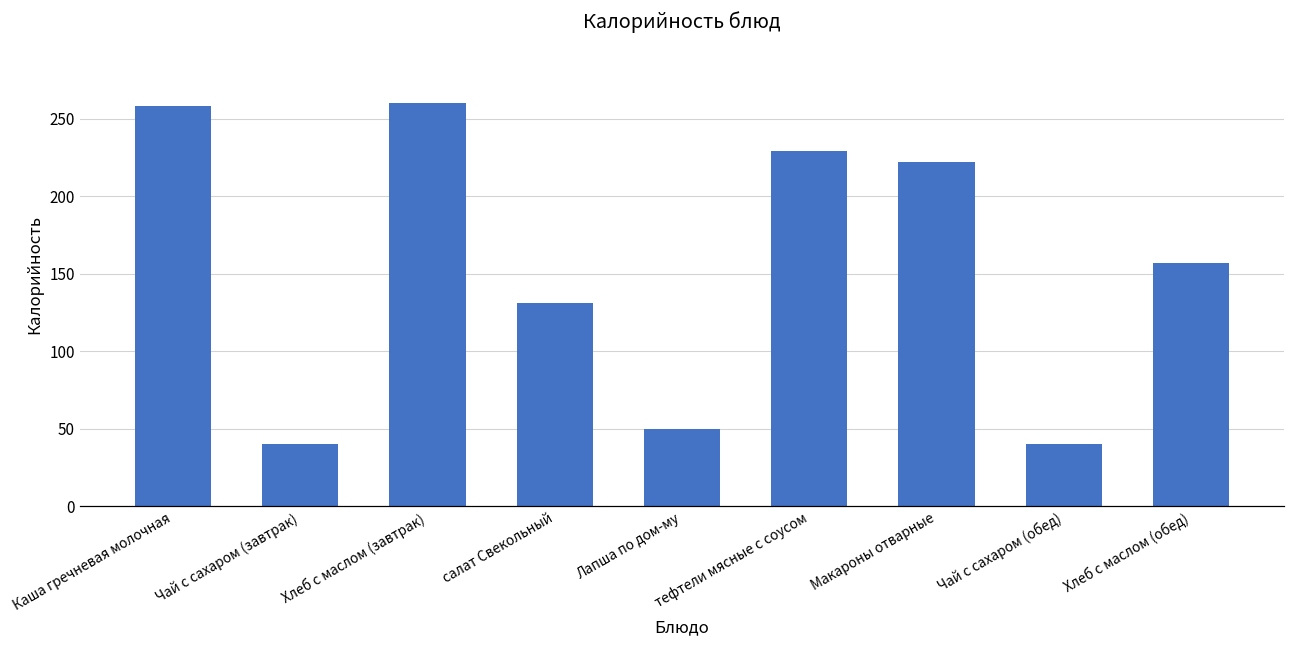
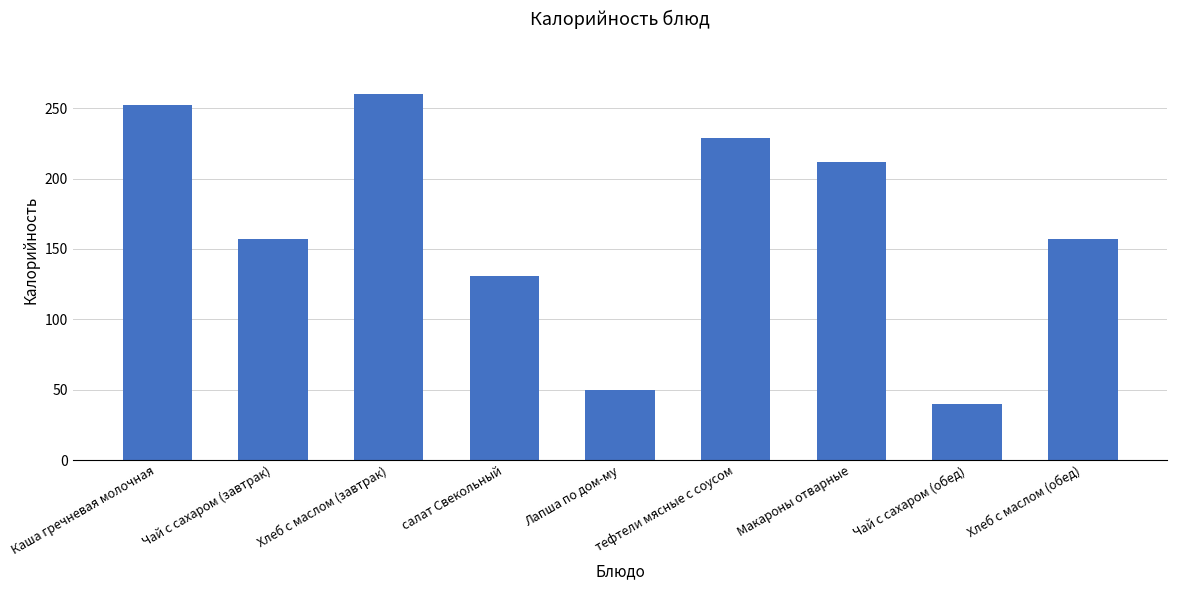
Каша гречневая молочная: 258 -> 253
Чай с сахаром (завтрак): 40 -> 157
Макароны отварные: 222 -> 212
